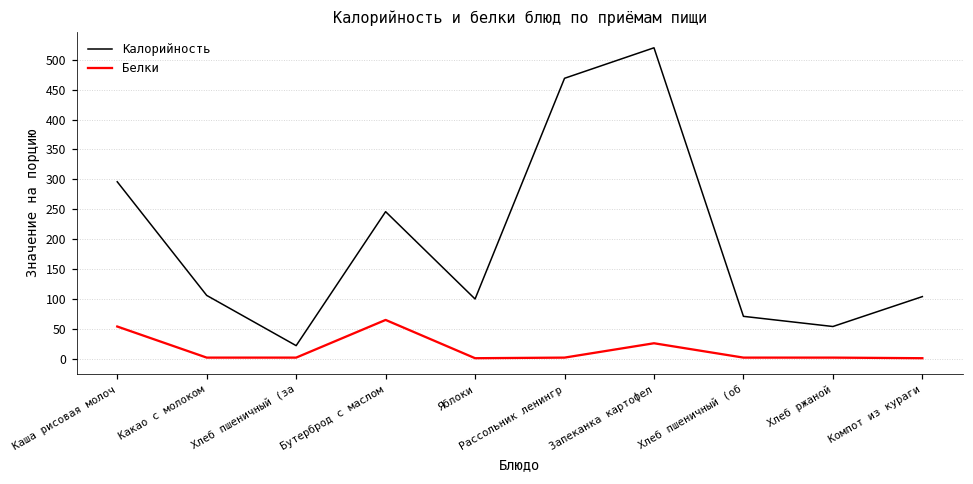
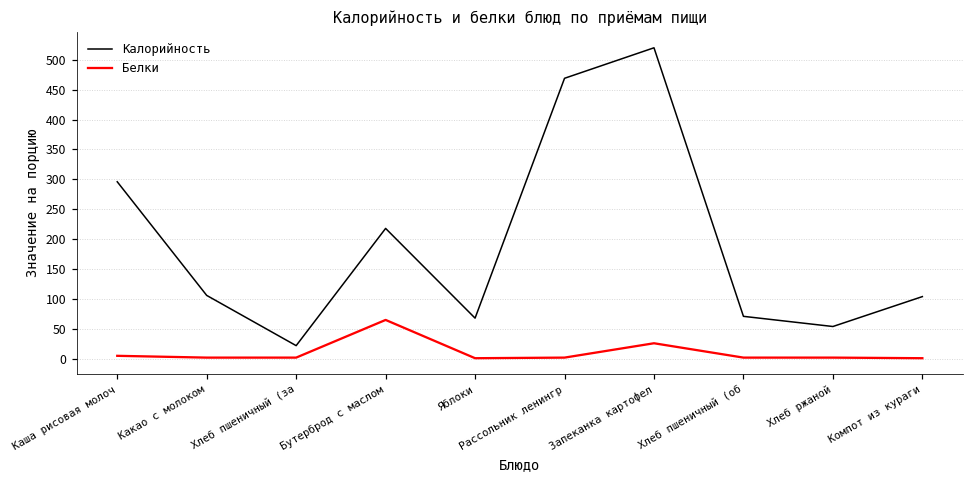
Белки, Каша рисовая молоч: 50 -> 10
Калорийность, Бутерброд с маслом: 250 -> 220
Калорийность, Яблоки: 100 -> 70
